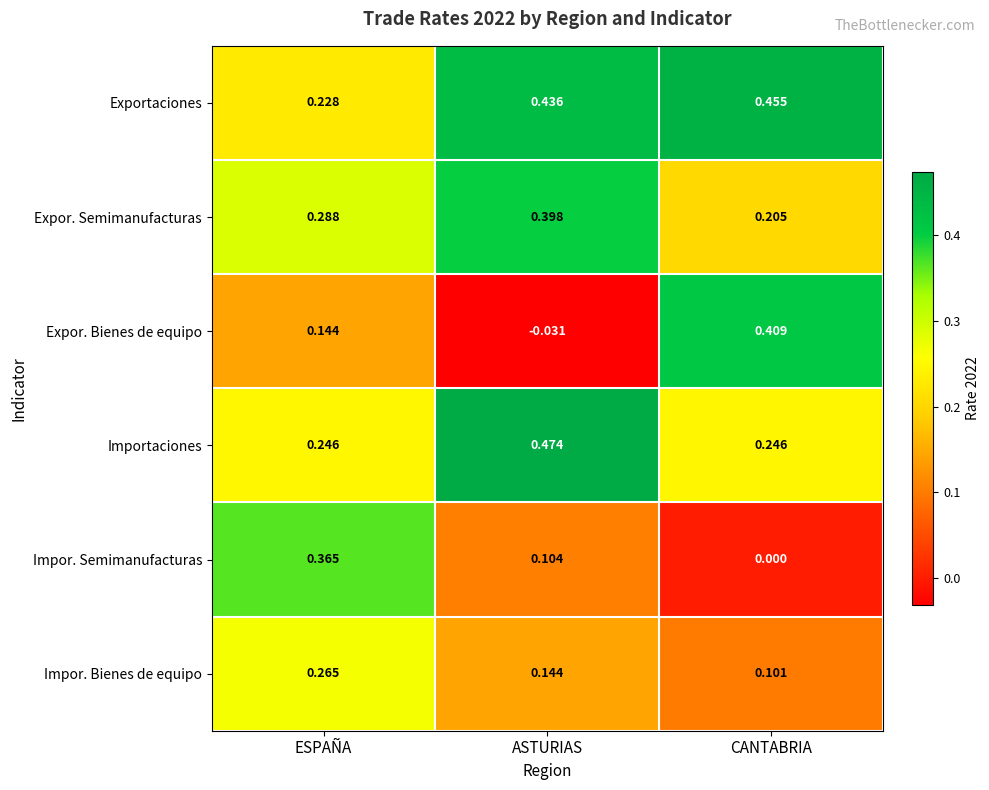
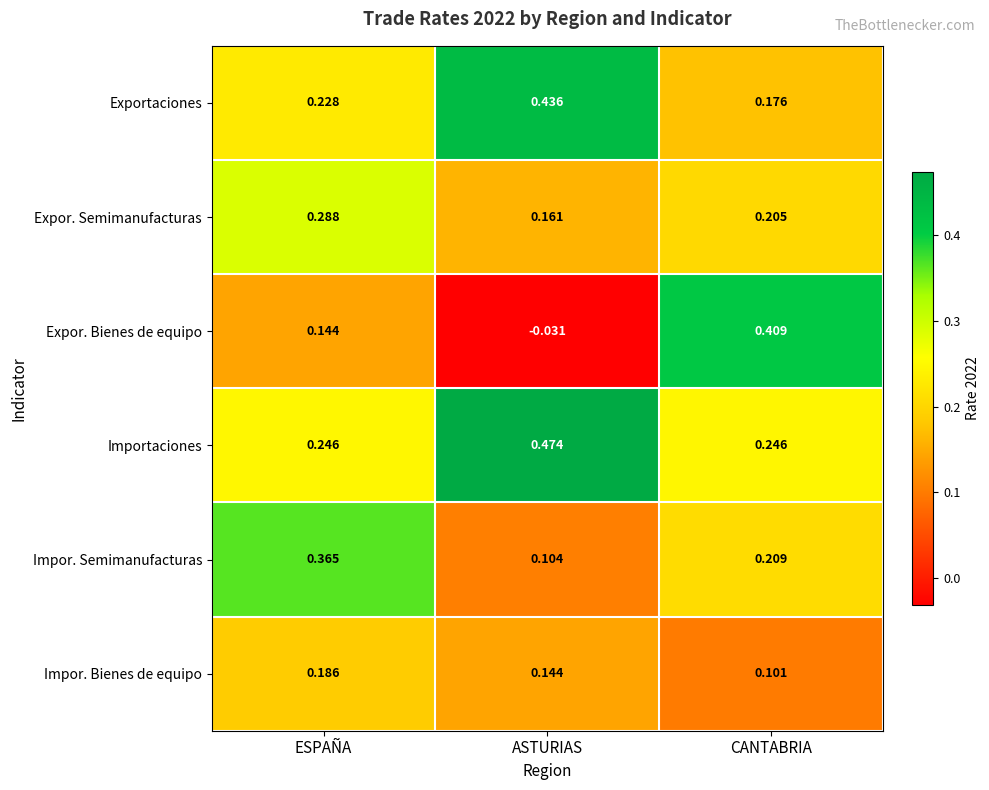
Exportaciones, CANTABRIA: 0.455 -> 0.176
Expor. Semimanufacturas, ASTURIAS: 0.398 -> 0.161
Impor. Semimanufacturas, CANTABRIA: 0.000 -> 0.209
Impor. Bienes de equipo, ESPAÑA: 0.265 -> 0.186
